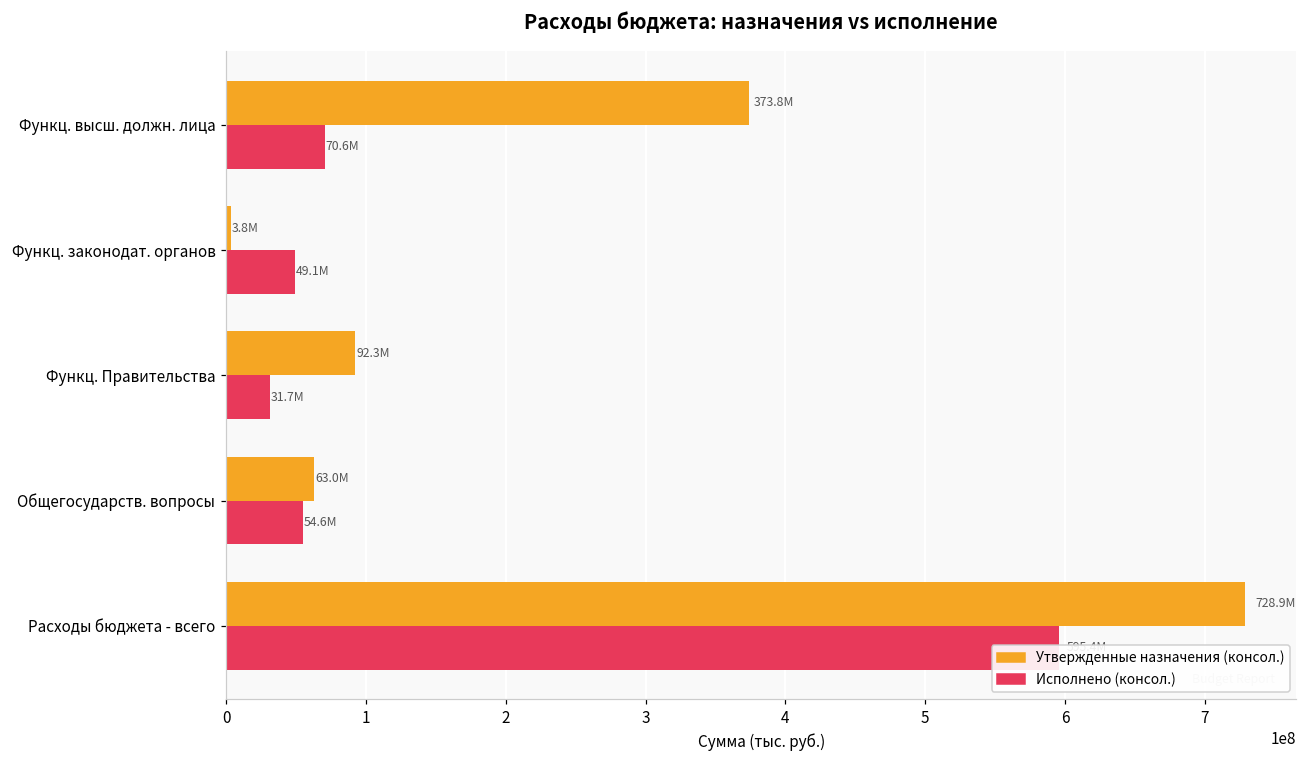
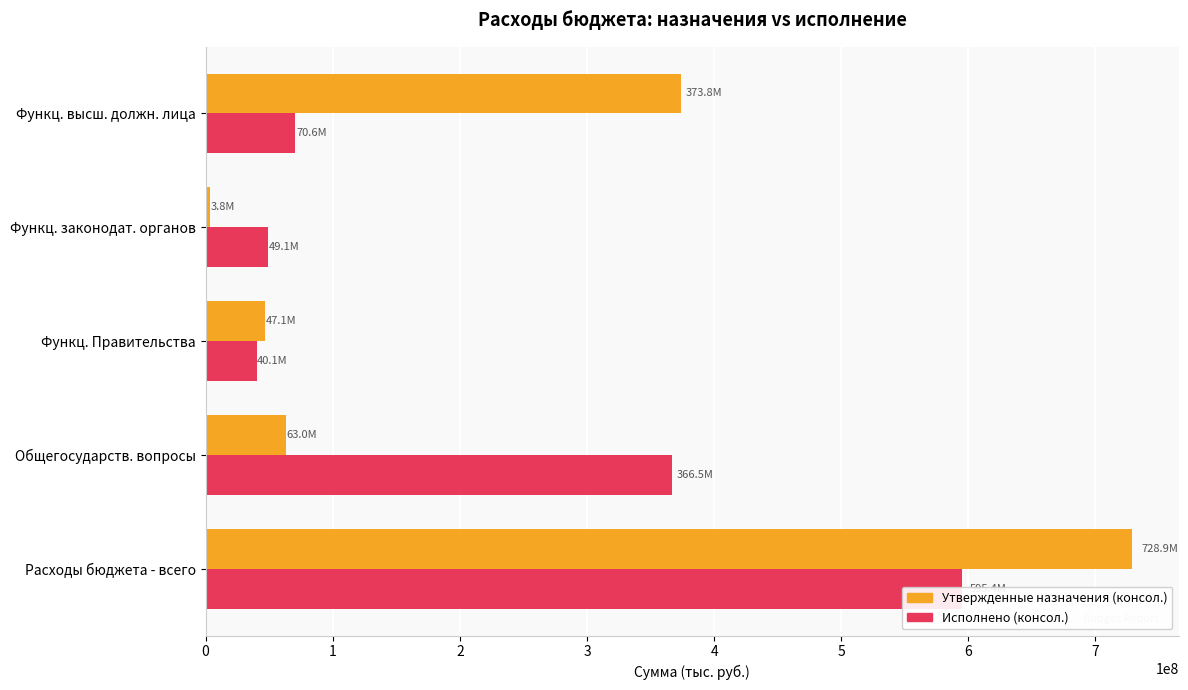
Утвержденные назначения (консол.), Функц. Правительства: 92.3M -> 47.1M
Исполнено (консол.), Функц. Правительства: 31.7M -> 40.1M
Исполнено (консол.), Общегосударств. вопросы: 54.6M -> 366.5M
